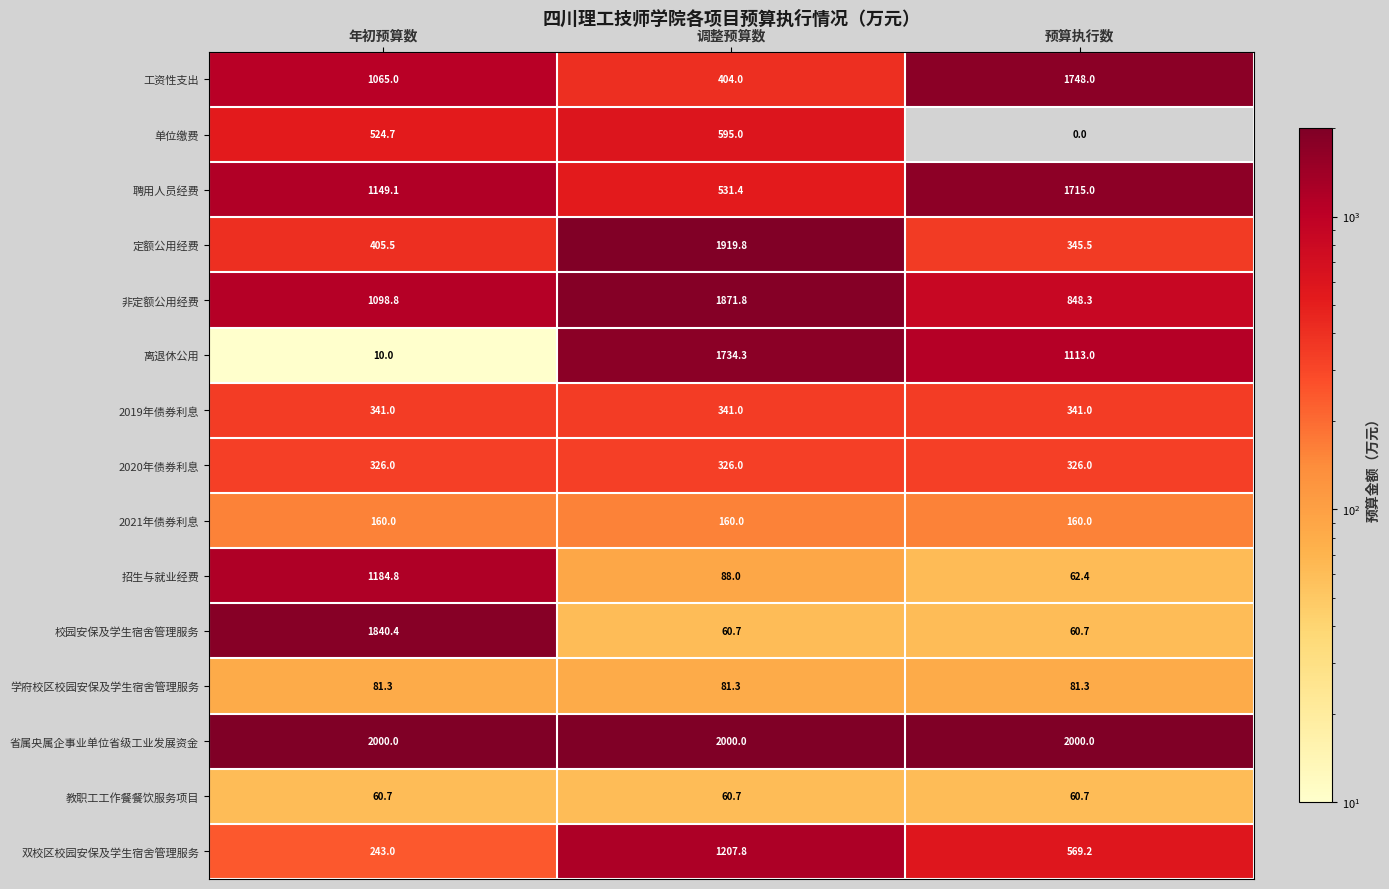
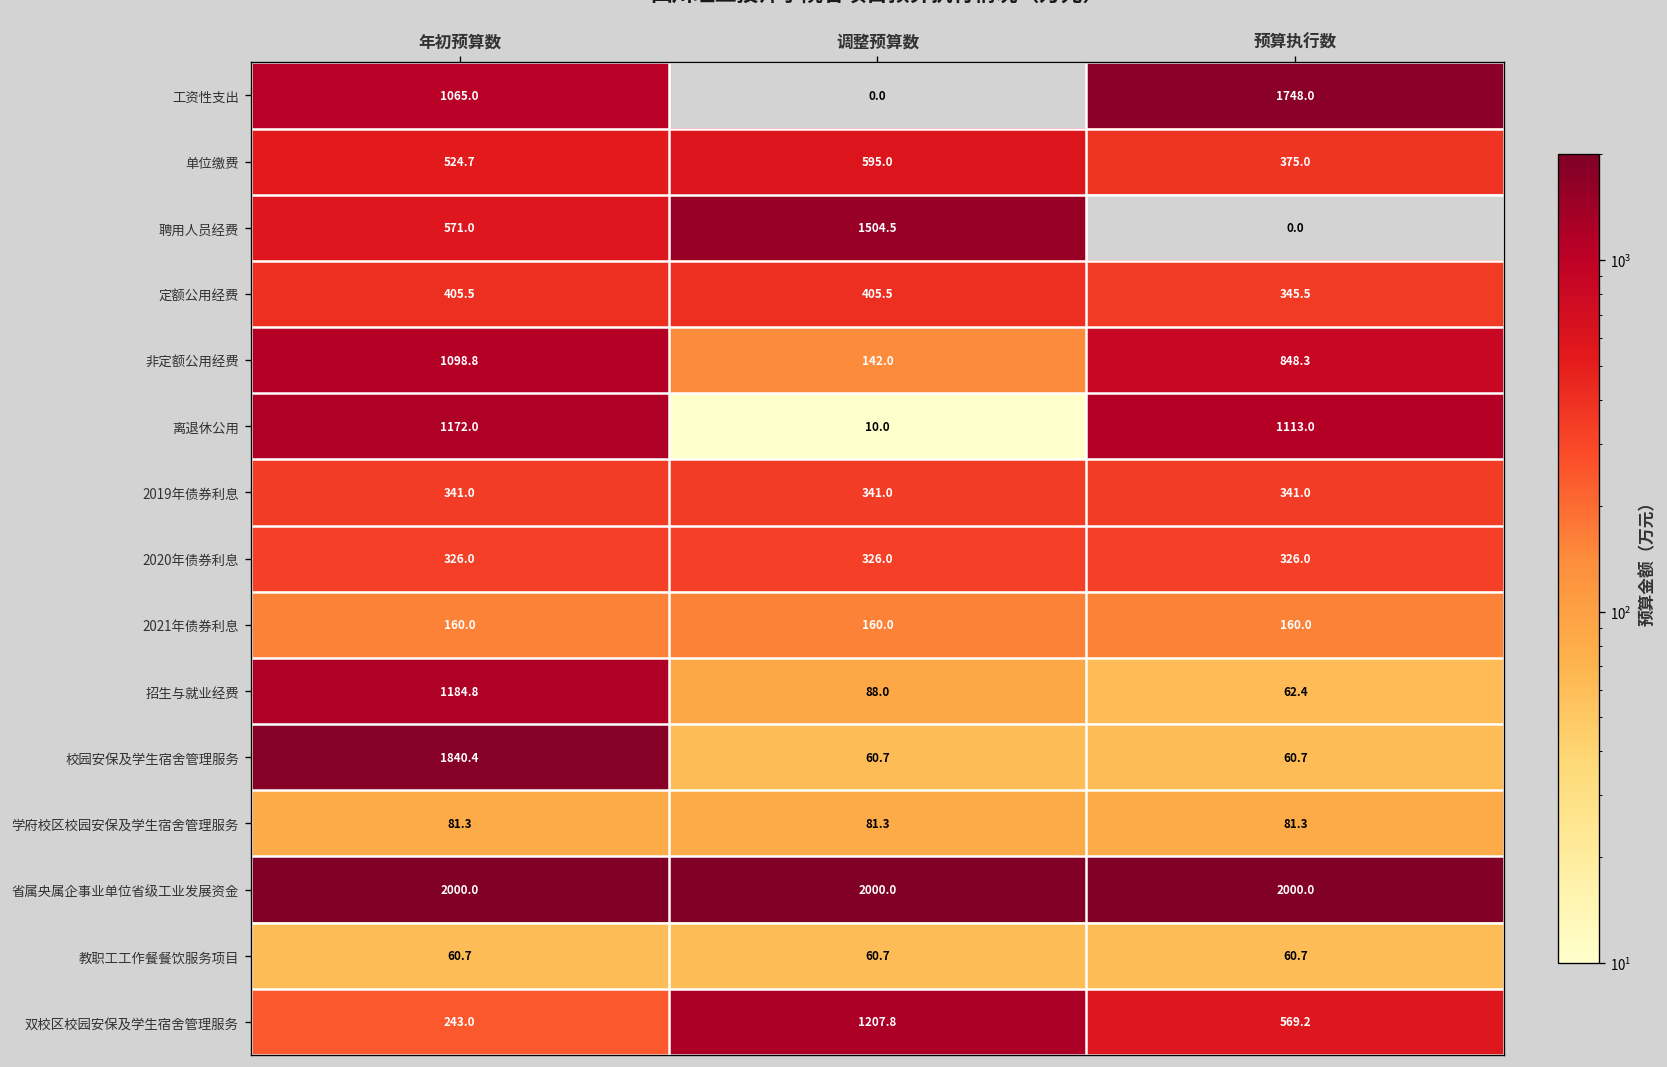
工资性支出, 调整预算数: 404.0 -> 0.0
单位缴费, 预算执行数: 0.0 -> 375.0
聘用人员经费, 年初预算数: 1149.1 -> 571.0
聘用人员经费, 调整预算数: 531.4 -> 1504.5
聘用人员经费, 预算执行数: 1715.0 -> 0.0
定额公用经费, 调整预算数: 1919.8 -> 405.5
非定额公用经费, 调整预算数: 1871.8 -> 142.0
离退休公用, 年初预算数: 10.0 -> 1172.0
离退休公用, 调整预算数: 1734.3 -> 10.0
